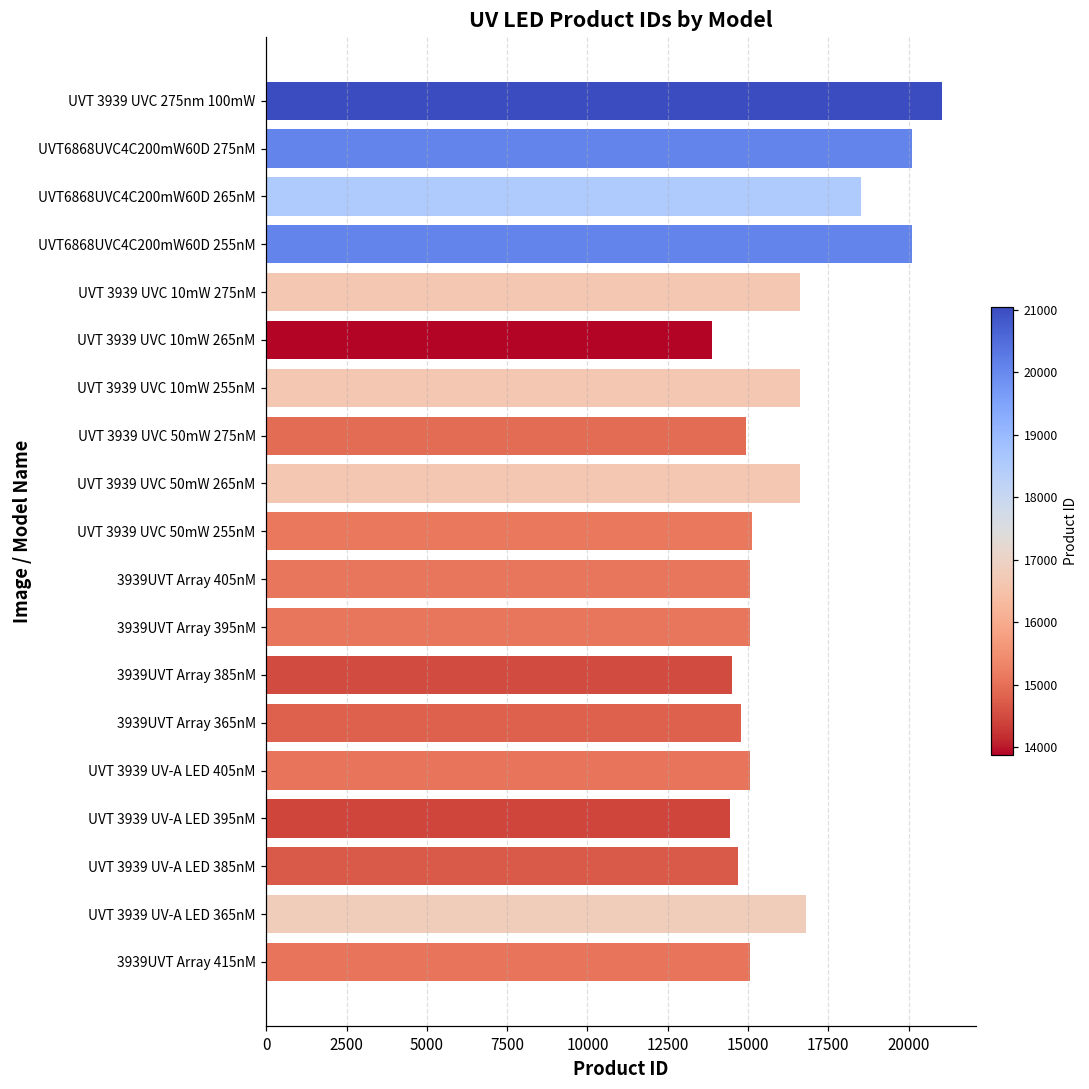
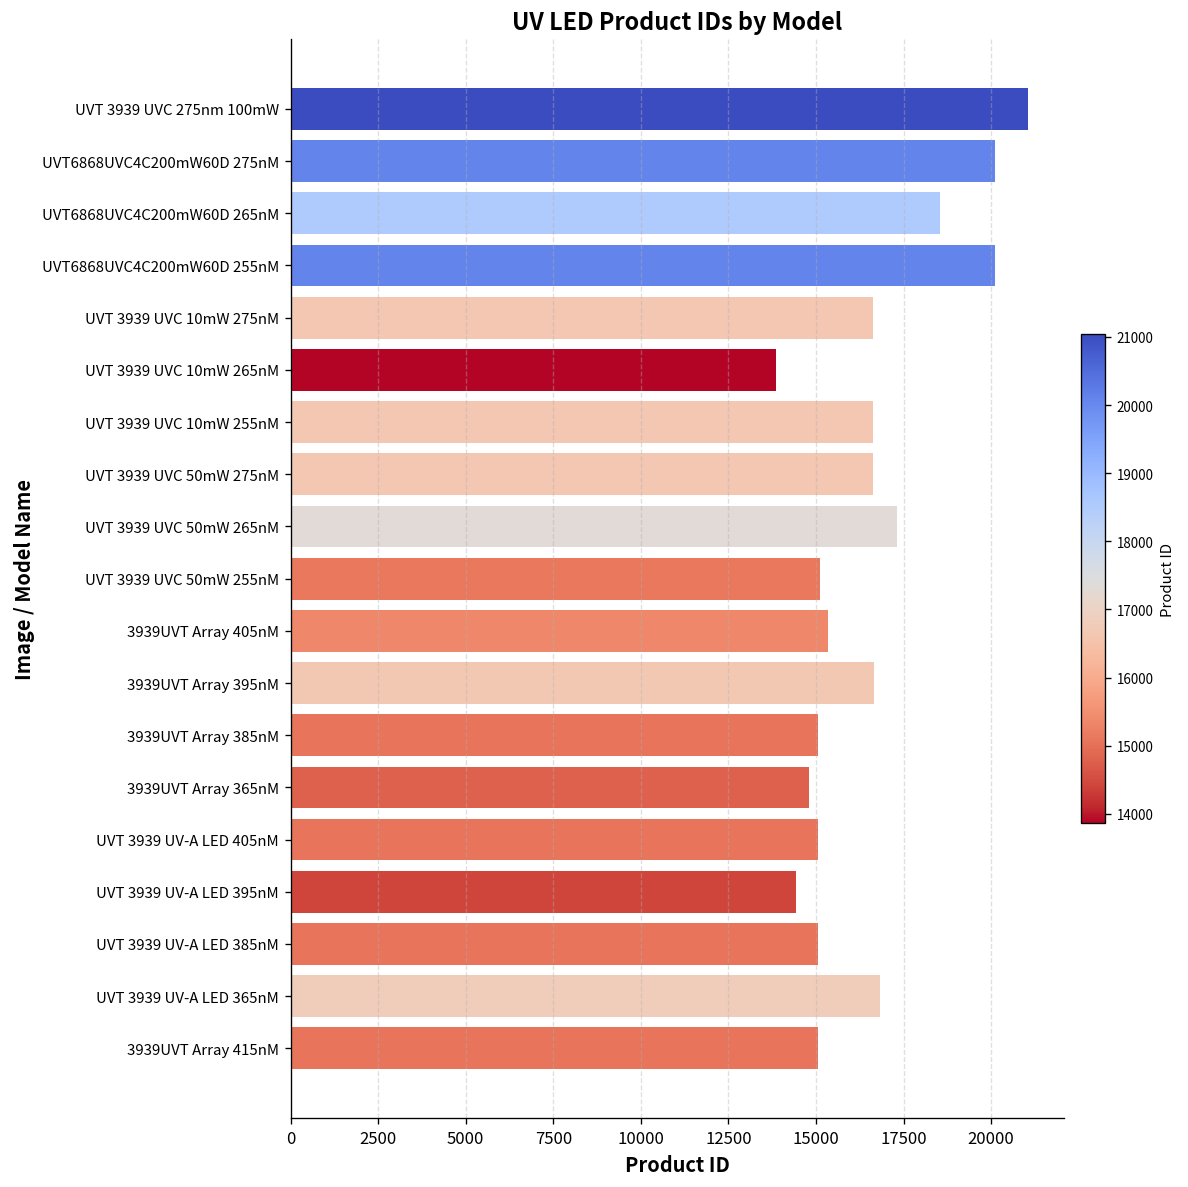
UVT 3939 UVC 50mW 275nM: 14900 -> 16600
UVT 3939 UVC 50mW 265nM: 16600 -> 17300
3939UVT Array 405nM: 15100 -> 15400
3939UVT Array 395nM: 15100 -> 16700
3939UVT Array 385nM: 14500 -> 15100
UVT 3939 UV-A LED 385nM: 14700 -> 15100
